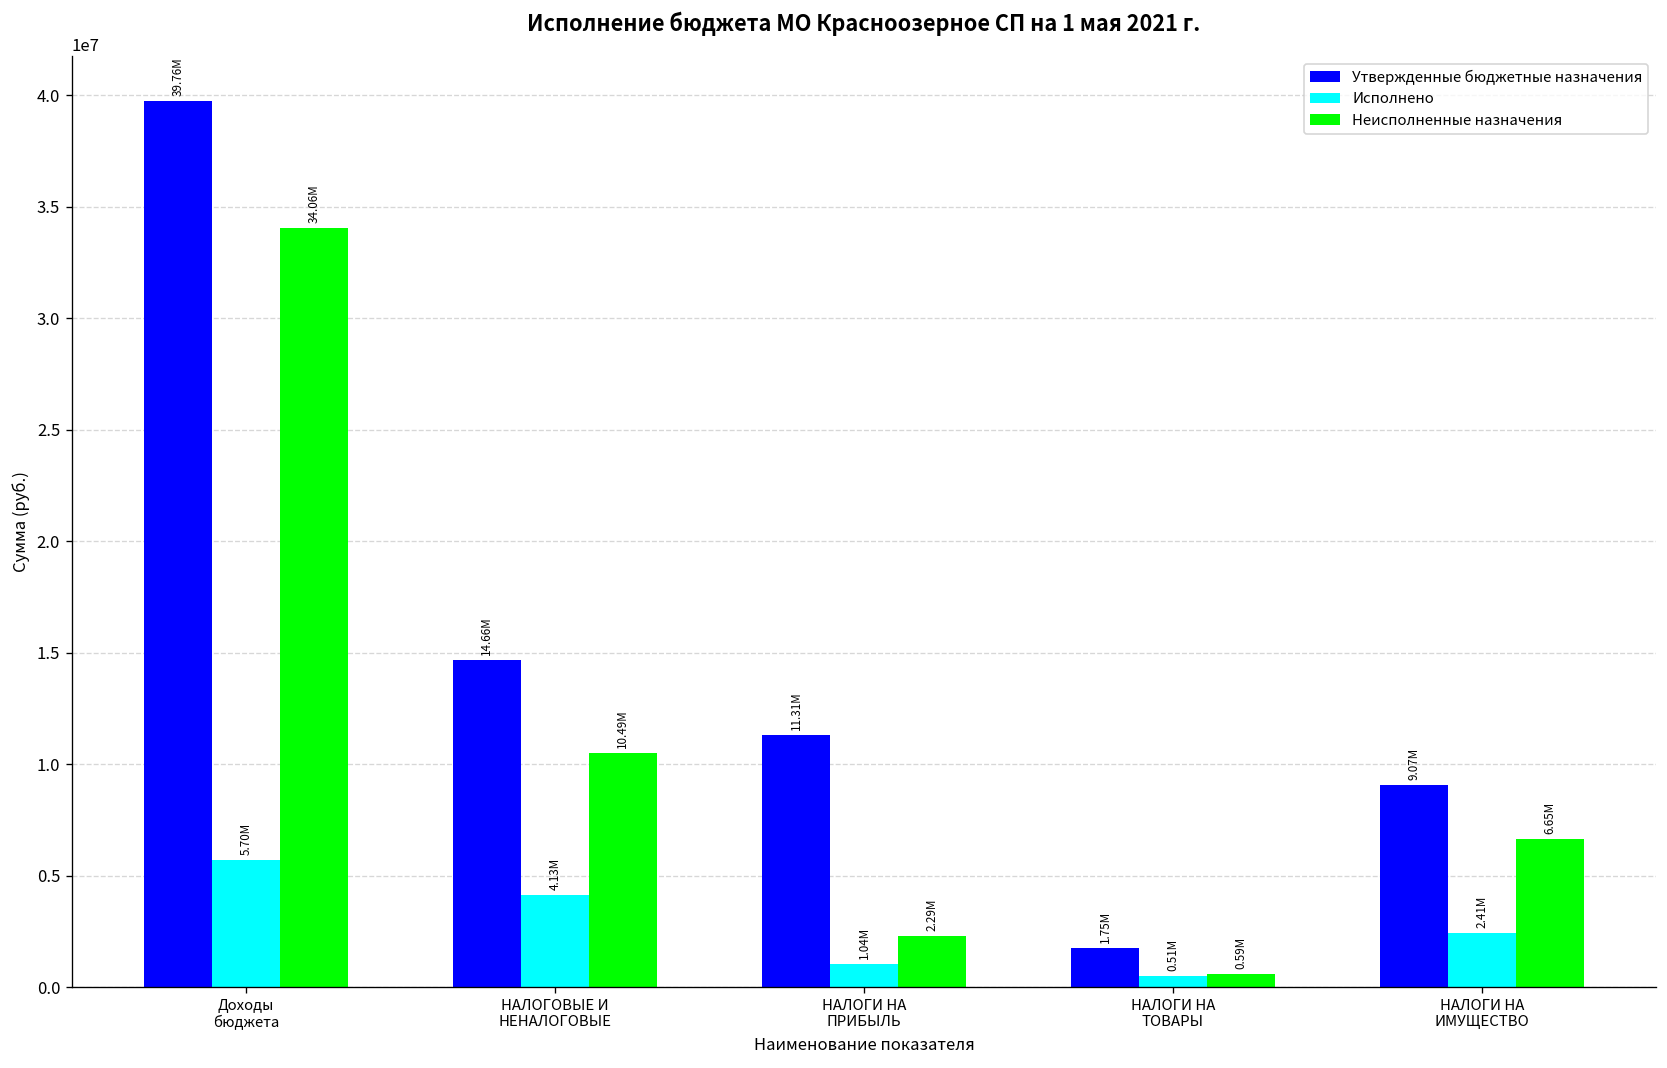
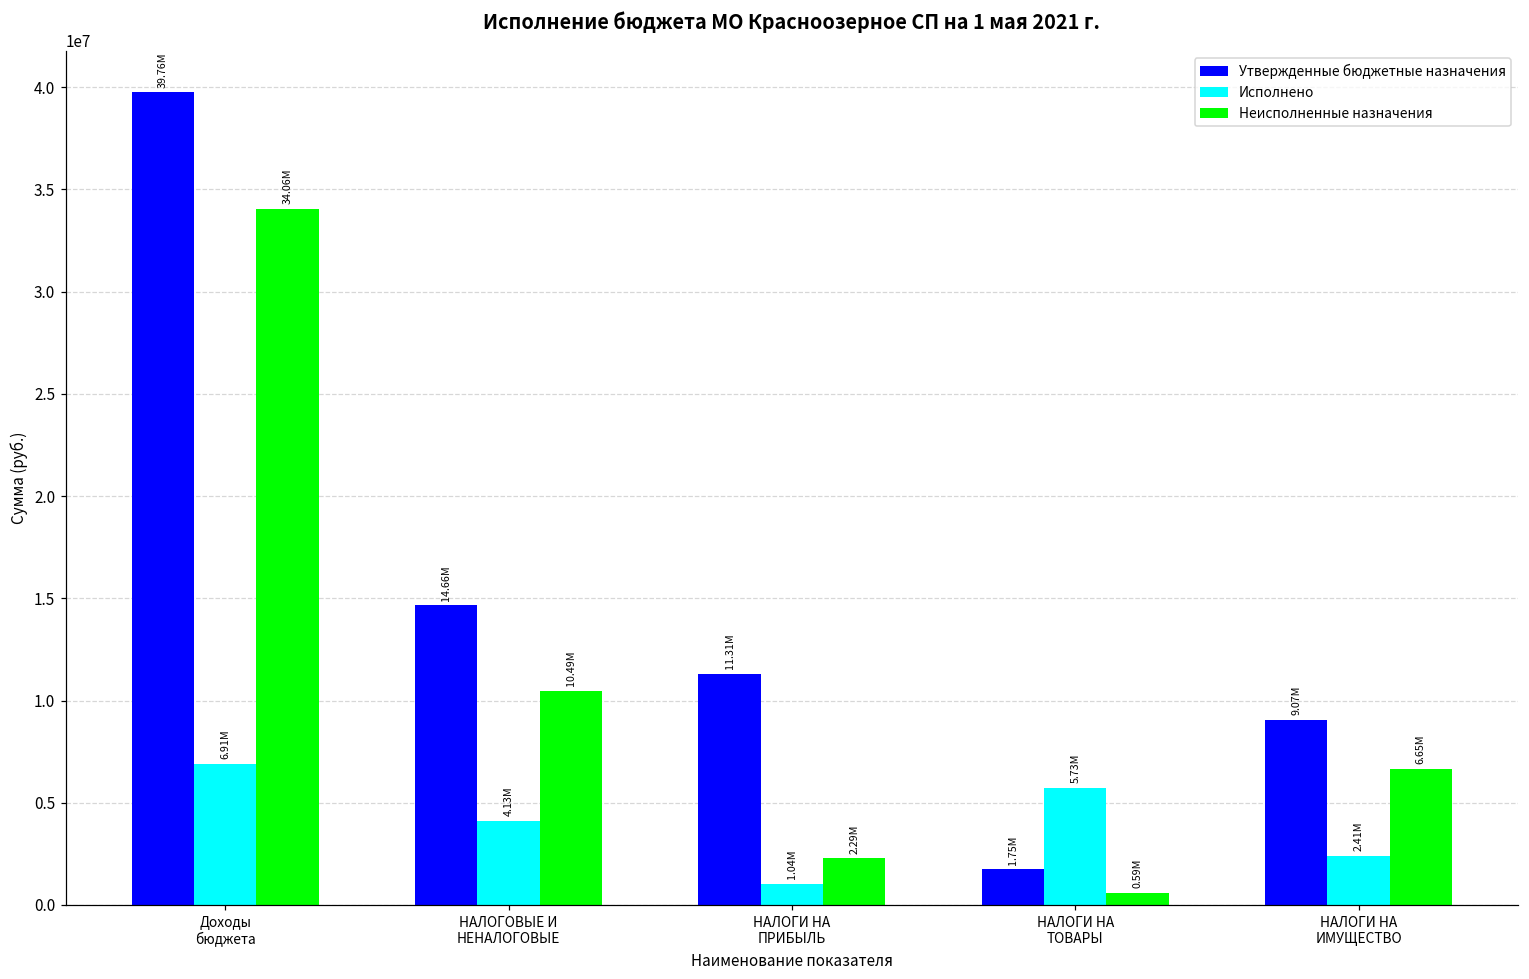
Исполнено, Доходы бюджета: 5.70M -> 6.91M
Исполнено, НАЛОГИ НА ТОВАРЫ: 0.51M -> 5.73M
